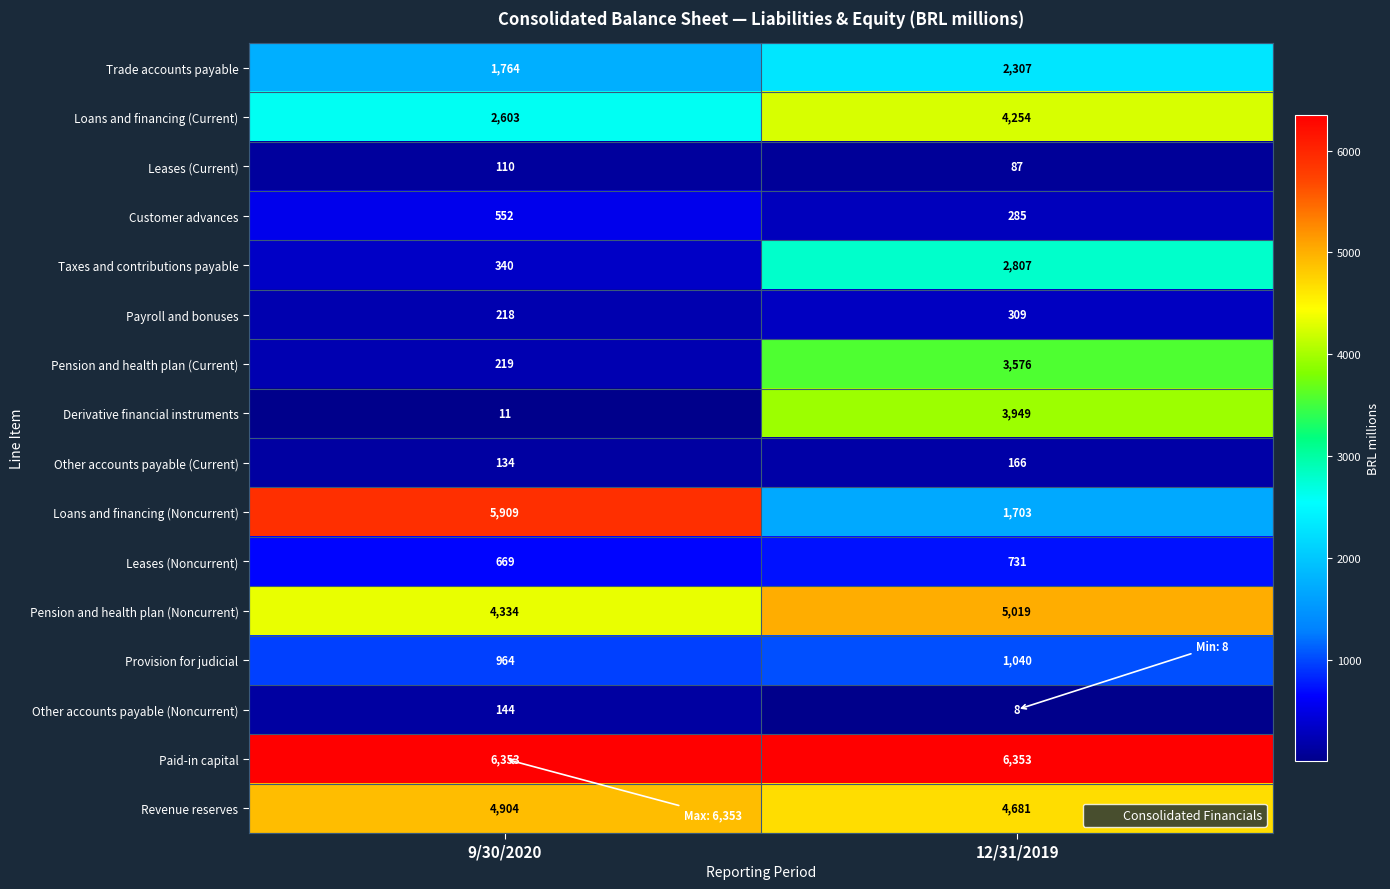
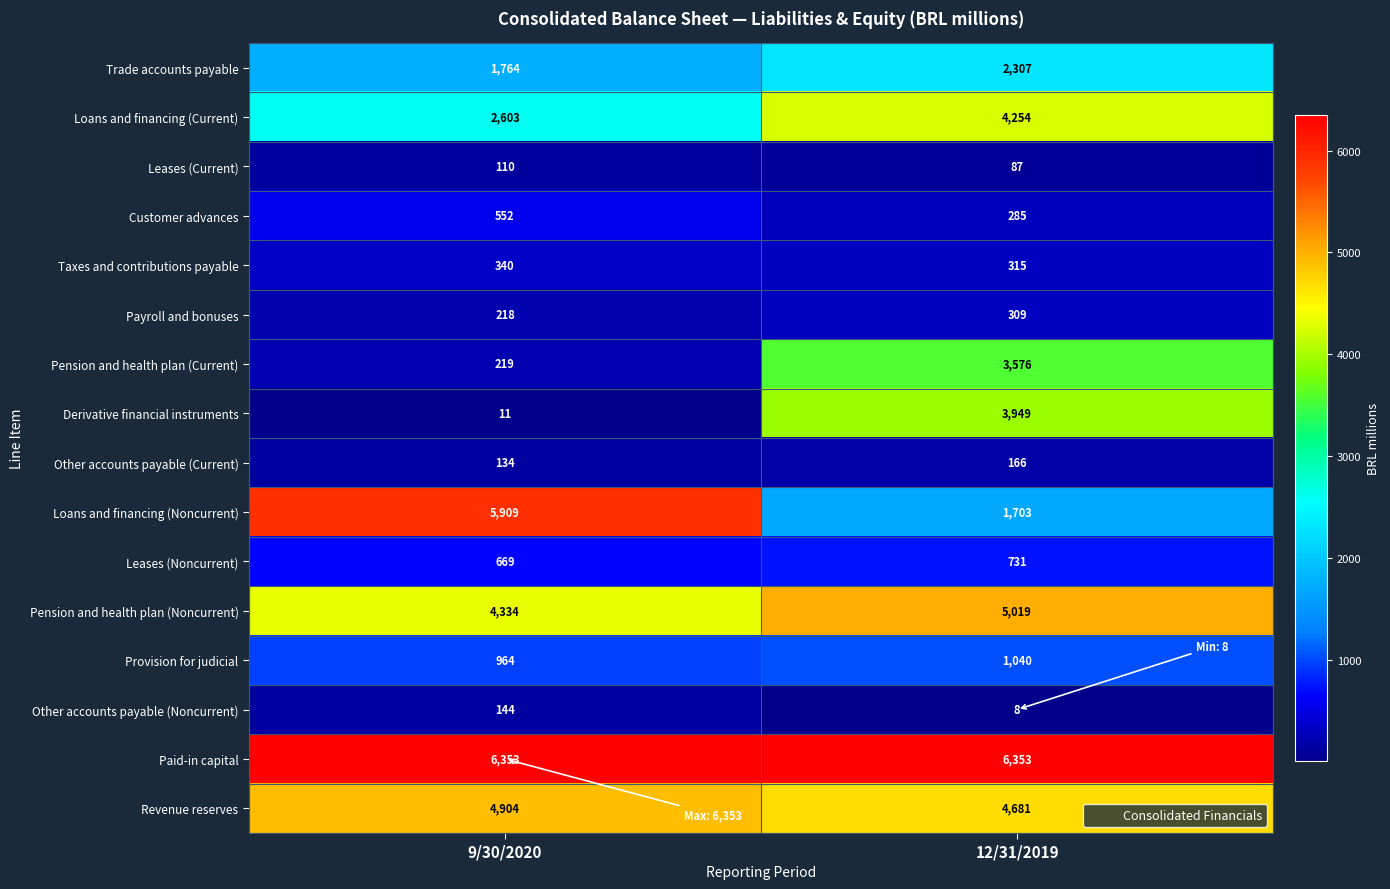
Taxes and contributions payable, 12/31/2019: 2,807 -> 315
